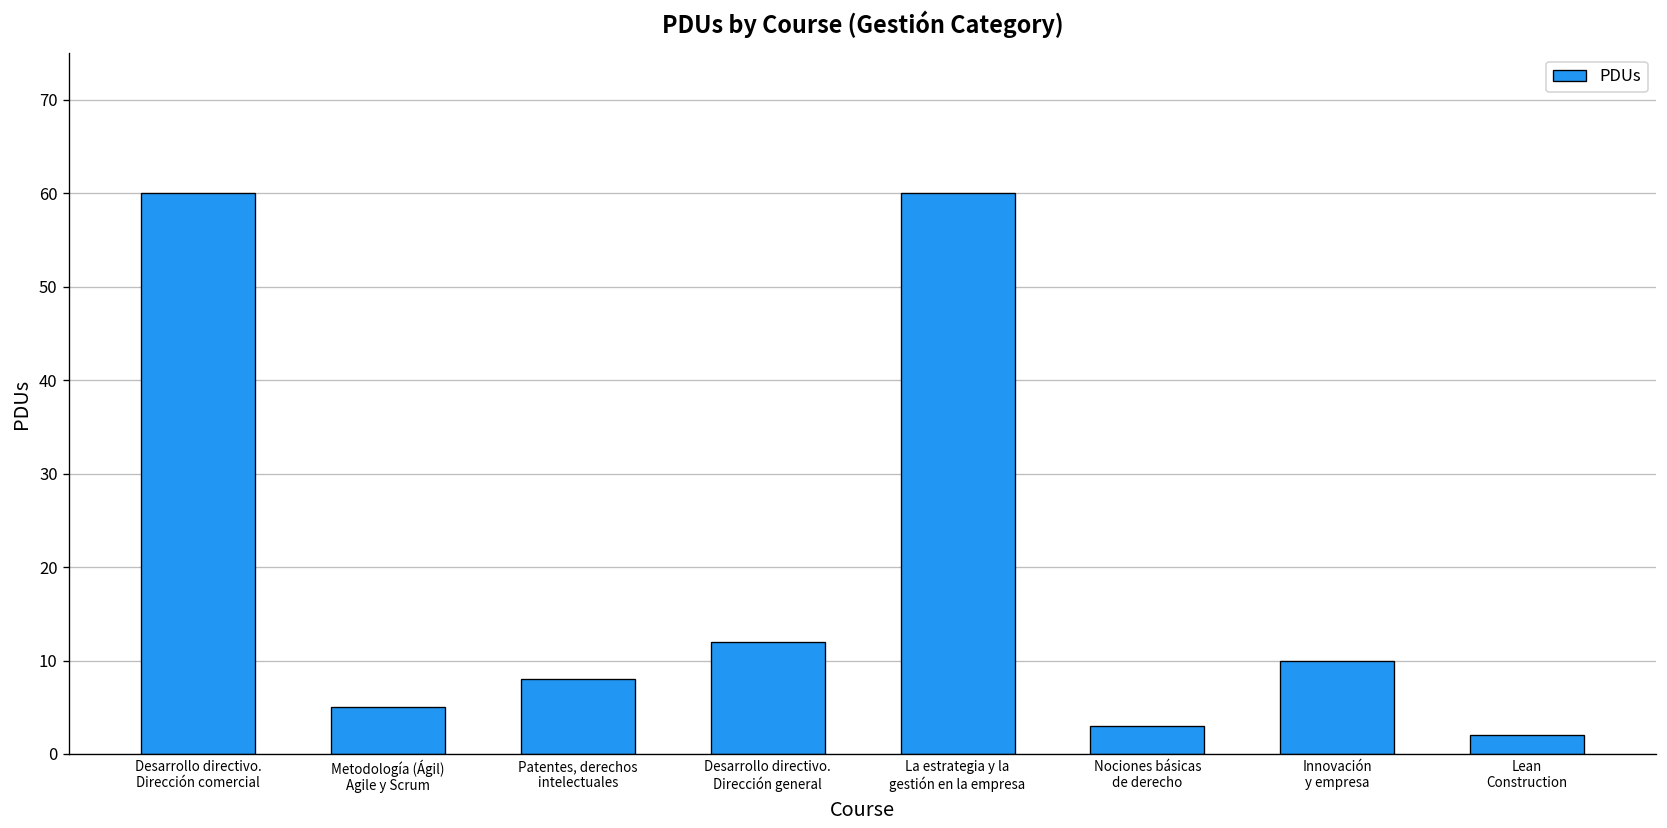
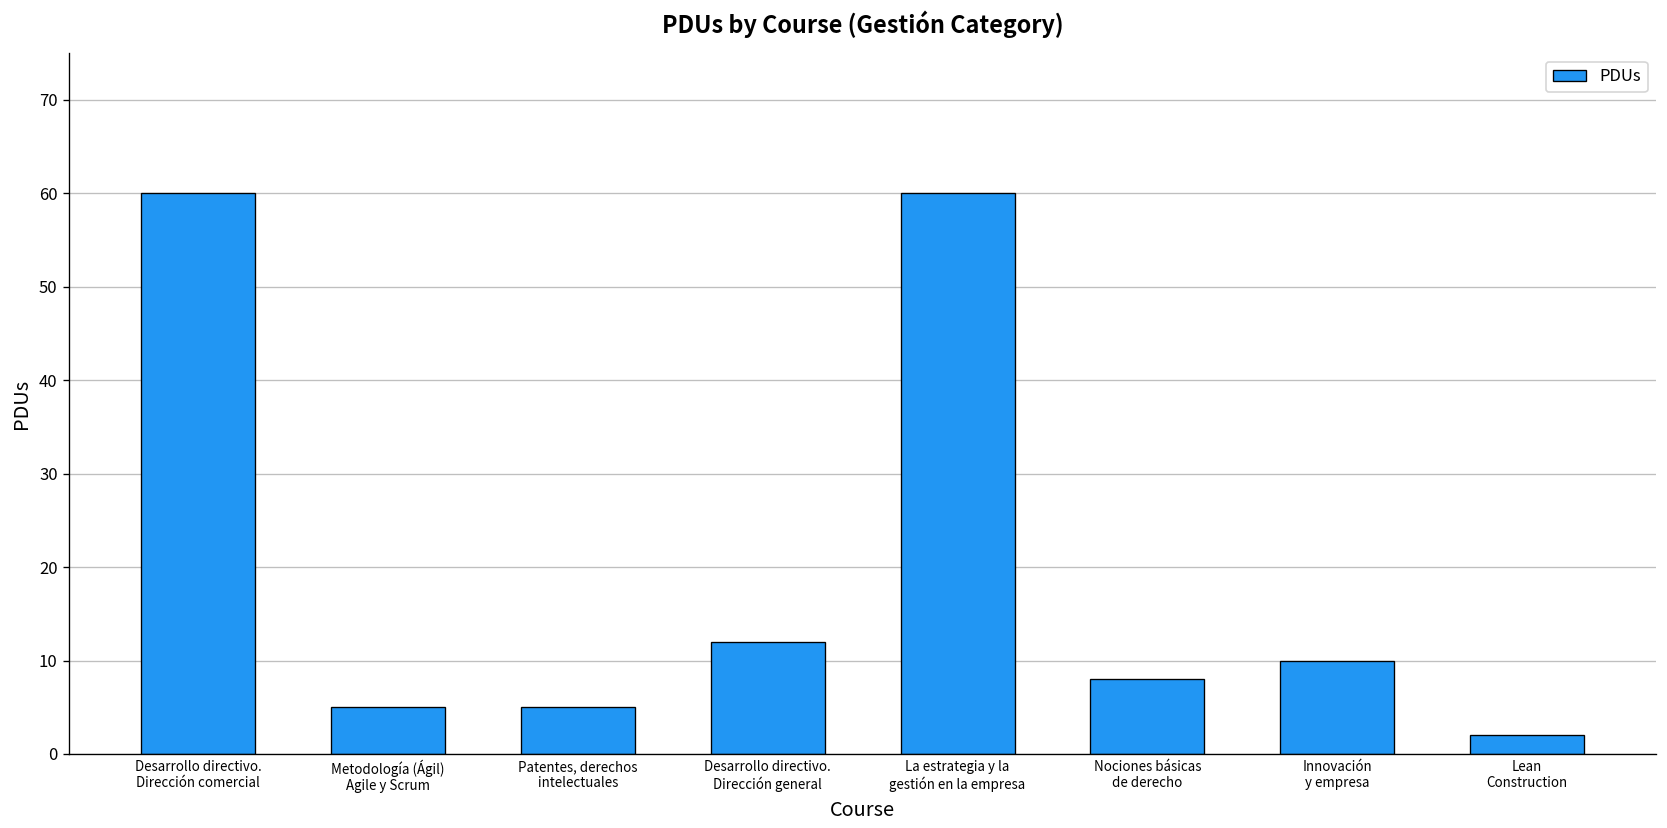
Patentes, derechos intelectuales: 8 -> 5
Nociones básicas de derecho: 3 -> 8
